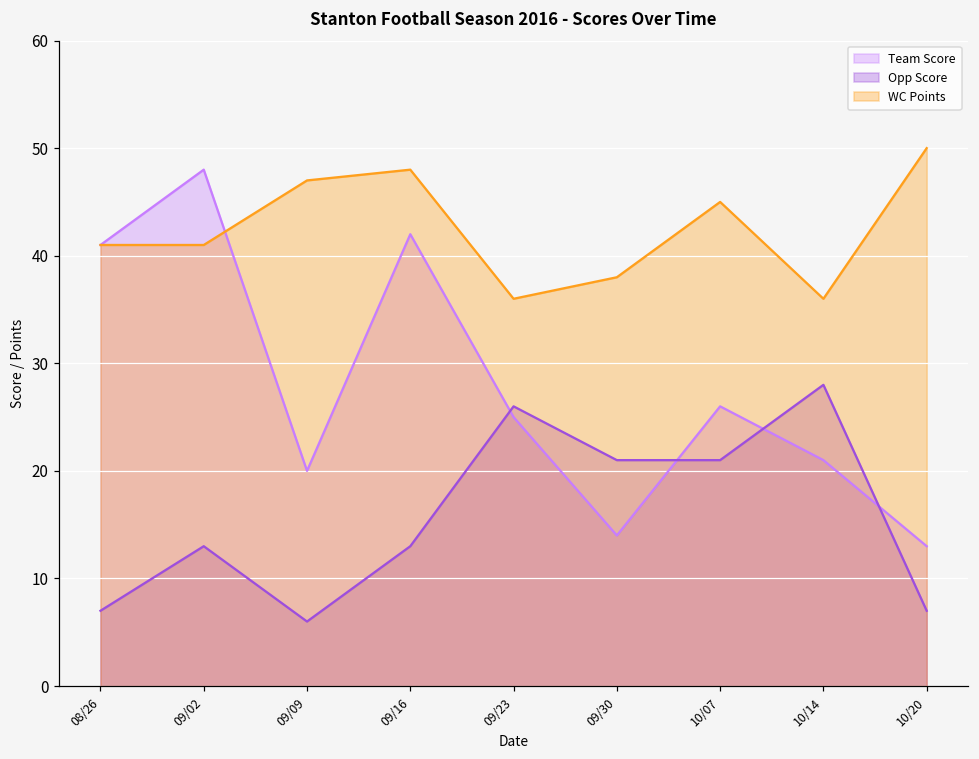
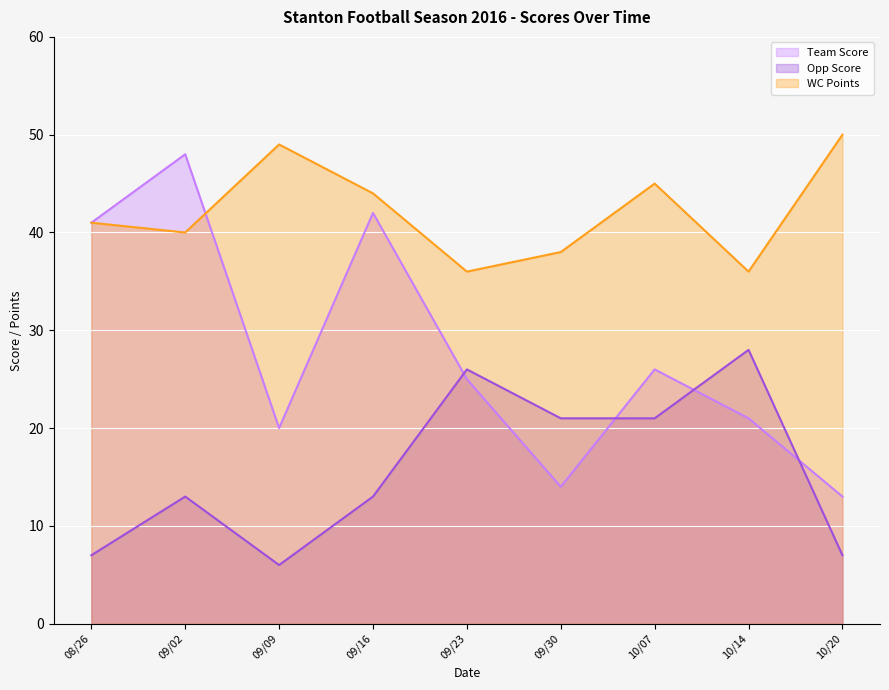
WC Points, 09/02: 41 -> 40
WC Points, 09/09: 47 -> 49
WC Points, 09/16: 48 -> 44
